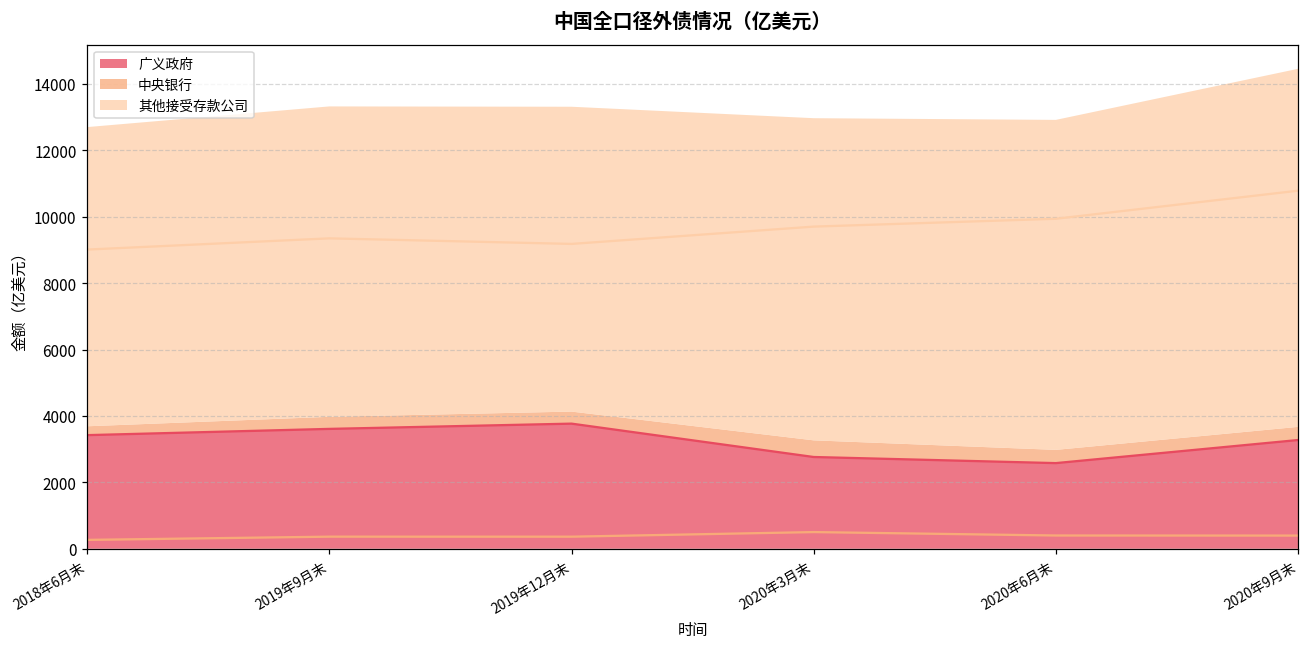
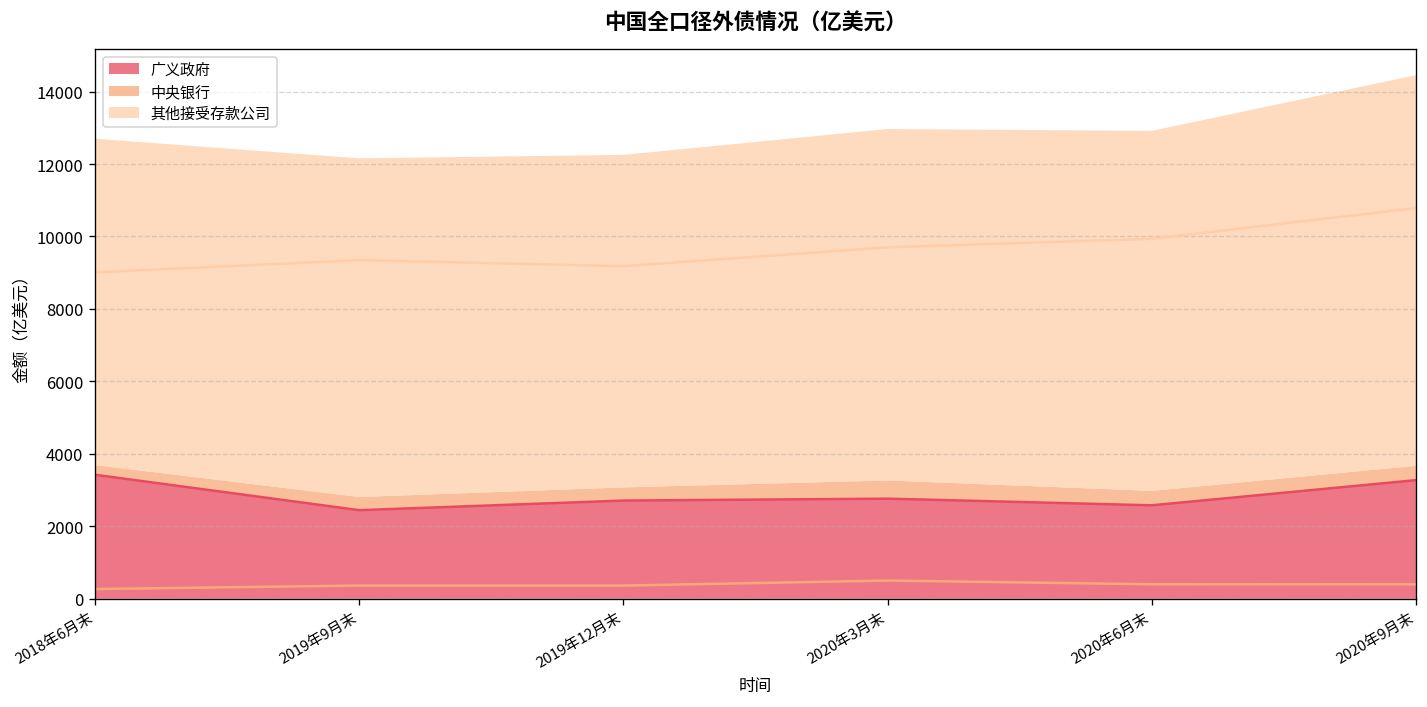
广义政府, 2019年9月末: 3600 -> 2400
广义政府, 2019年12月末: 3800 -> 2700
